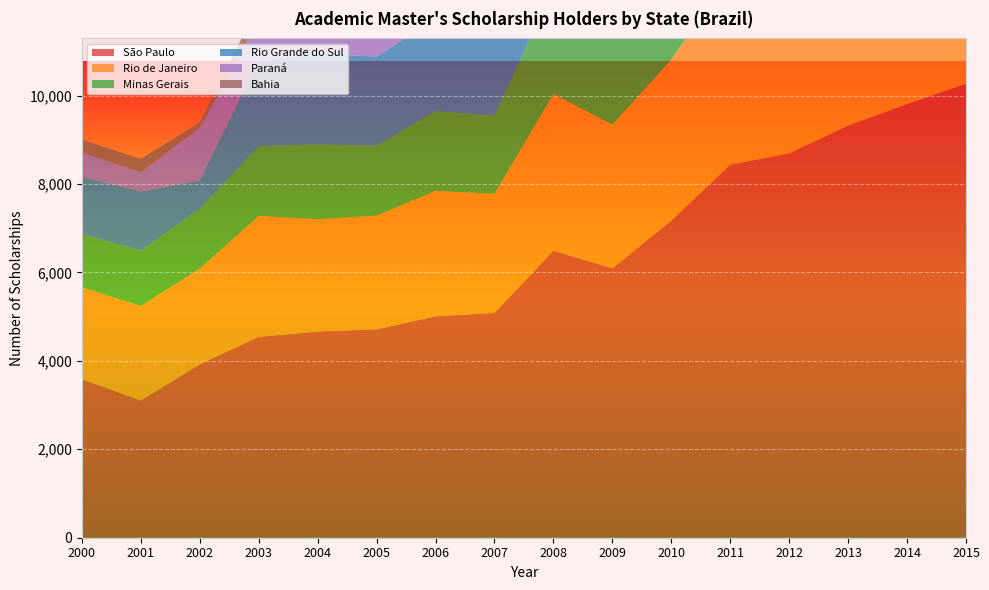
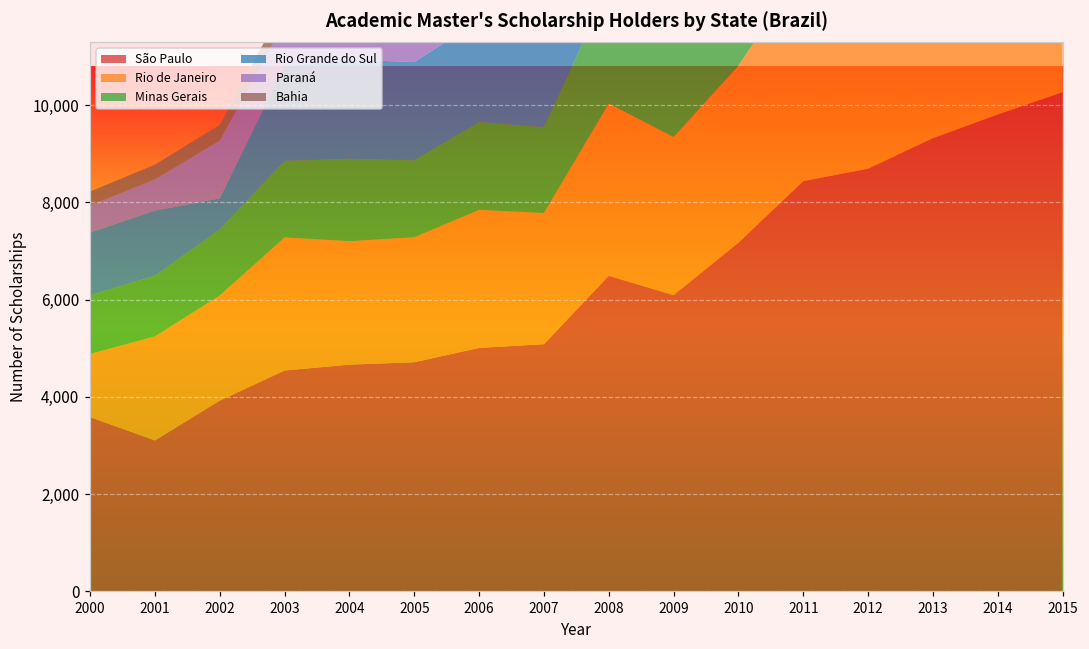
Rio de Janeiro, 2000: 2,100 -> 1,300
Paraná, 2001: 400 -> 600
Bahia, 2002: 100 -> 300
